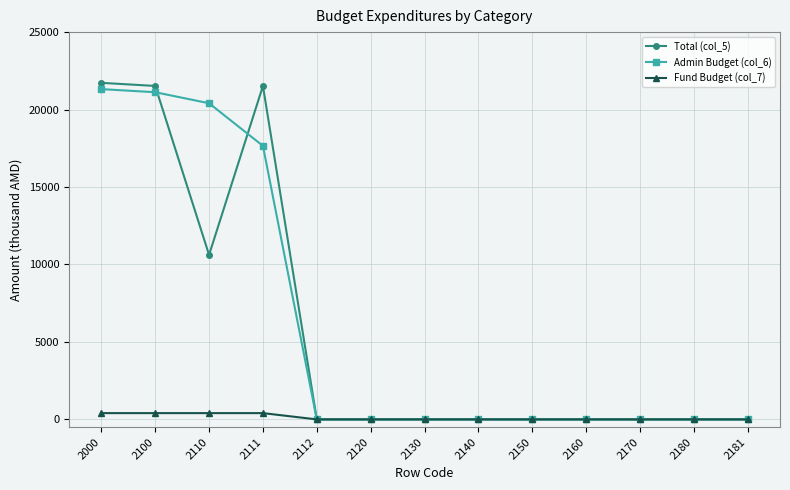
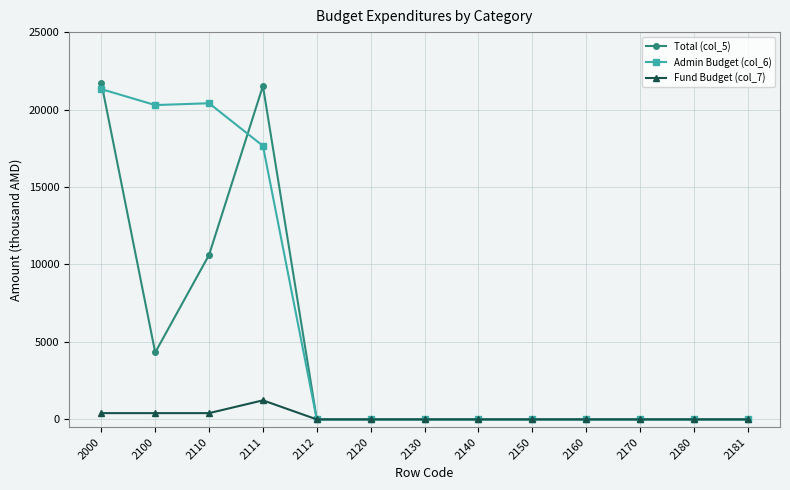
Total (col_5), 2100: 21500 -> 4300
Admin Budget (col_6), 2100: 21100 -> 20300
Fund Budget (col_7), 2111: 400 -> 1200
